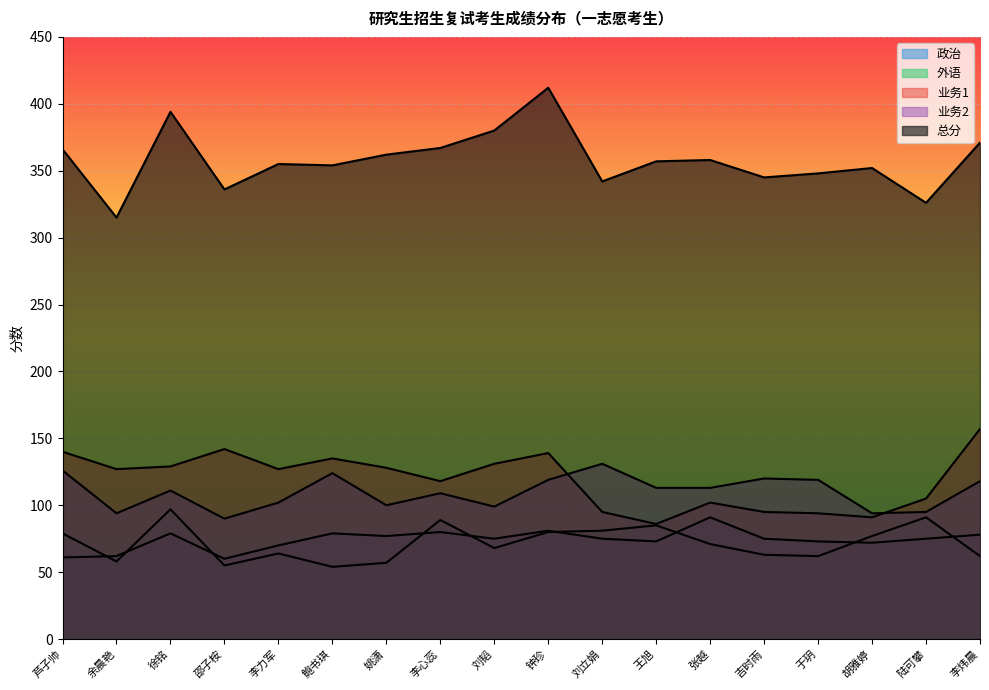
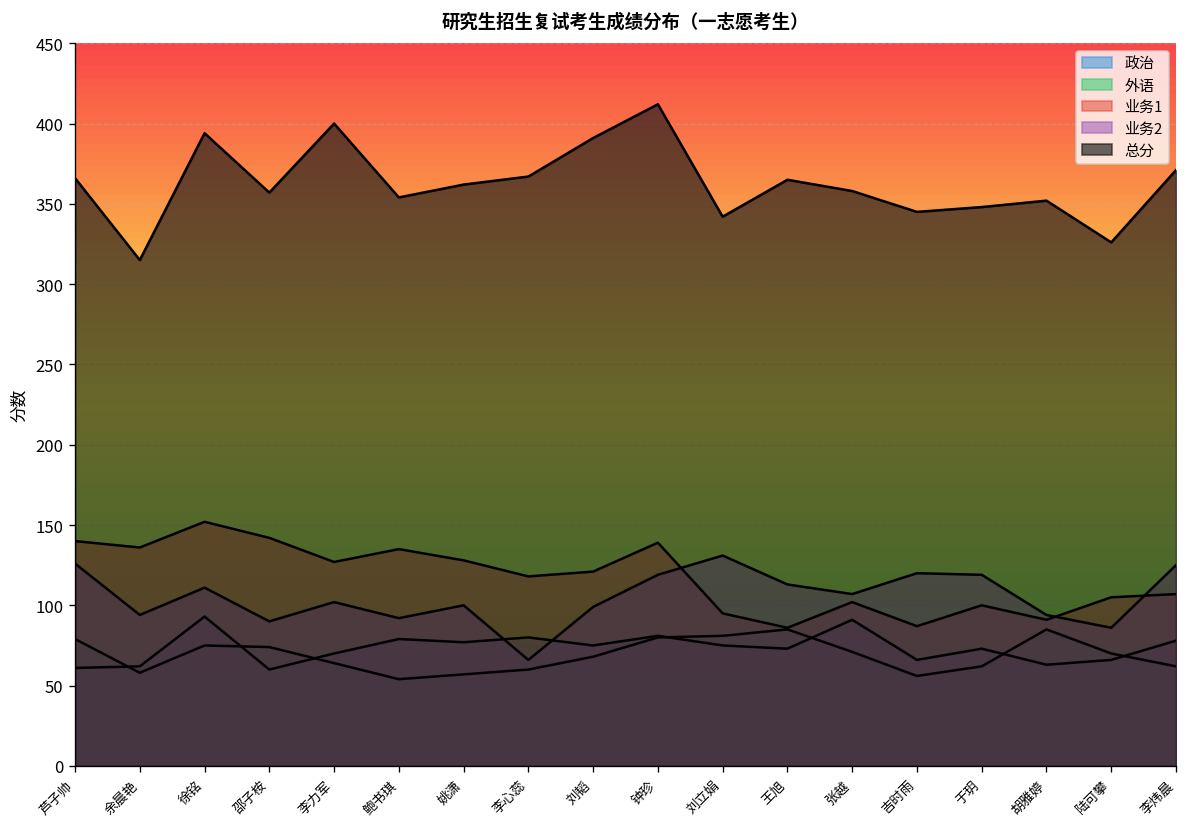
业务1, 余晨艳: 127 -> 136
政治, 徐铭: 79 -> 93
外语, 徐铭: 97 -> 75
业务1, 徐铭: 129 -> 152
外语, 邵子桉: 55 -> 74
总分, 邵子桉: 336 -> 357
总分, 李力军: 355 -> 400
业务2, 鲍书琪: 124 -> 92
外语, 李心蕊: 89 -> 60
业务2, 李心蕊: 109 -> 66
业务1, 刘韬: 131 -> 121
总分, 刘韬: 380 -> 391
总分, 王旭: 357 -> 365
业务2, 张越: 113 -> 107
政治, 吉时雨: 75 -> 66
外语, 吉时雨: 63 -> 56
业务1, 吉时雨: 95 -> 87
业务1, 于玥: 94 -> 100
政治, 胡雅婷: 72 -> 63
外语, 胡雅婷: 77 -> 85
政治, 陆可攀: 75 -> 66
外语, 陆可攀: 91 -> 70
业务2, 陆可攀: 95 -> 86
业务1, 李炜晨: 157 -> 107
业务2, 李炜晨: 118 -> 125
